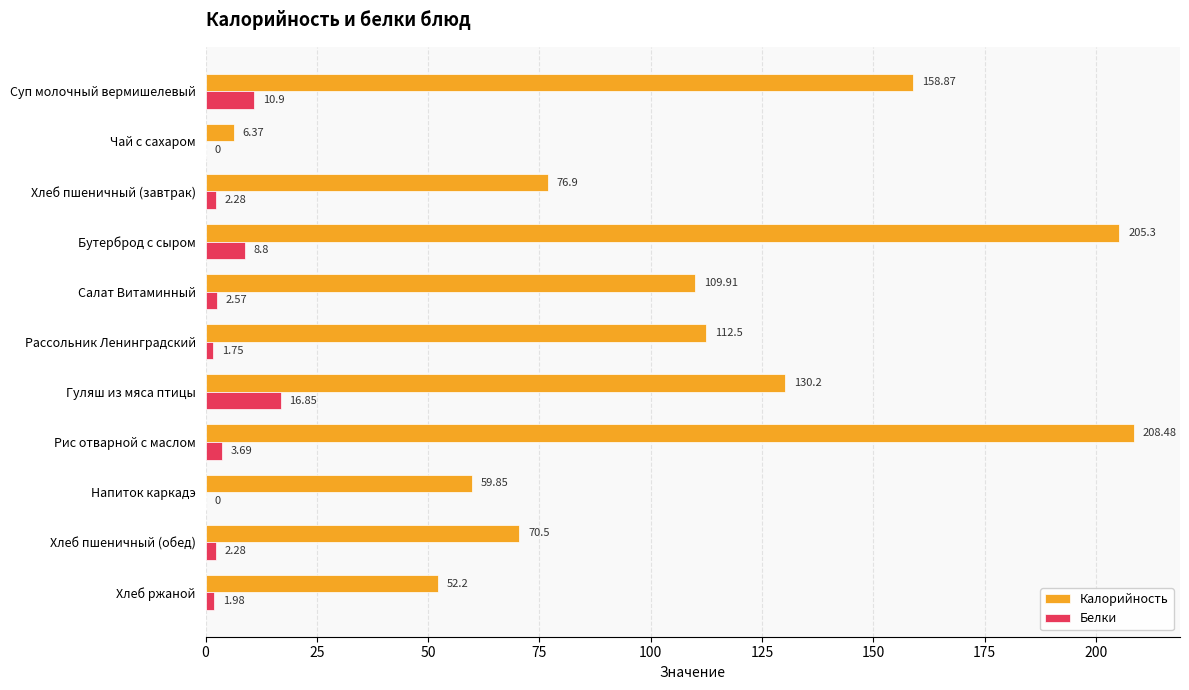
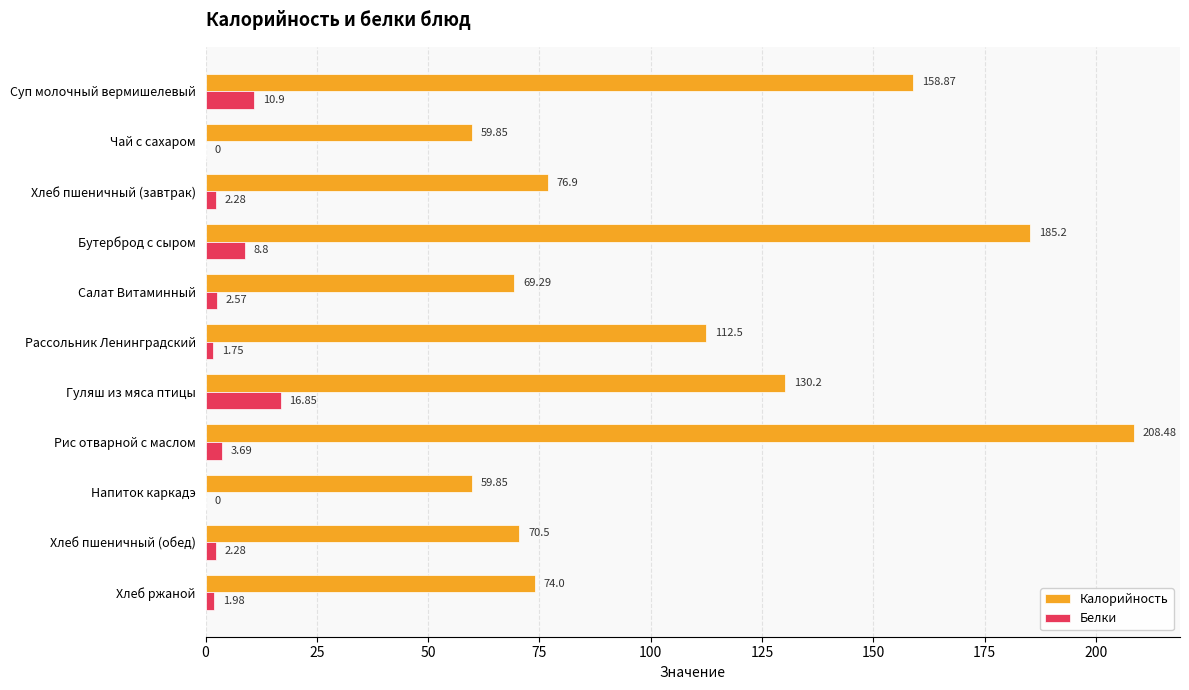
Калорийность, Чай с сахаром: 6.37 -> 59.85
Калорийность, Бутерброд с сыром: 205.3 -> 185.2
Калорийность, Салат Витаминный: 109.91 -> 69.29
Калорийность, Хлеб ржаной: 52.2 -> 74.0
